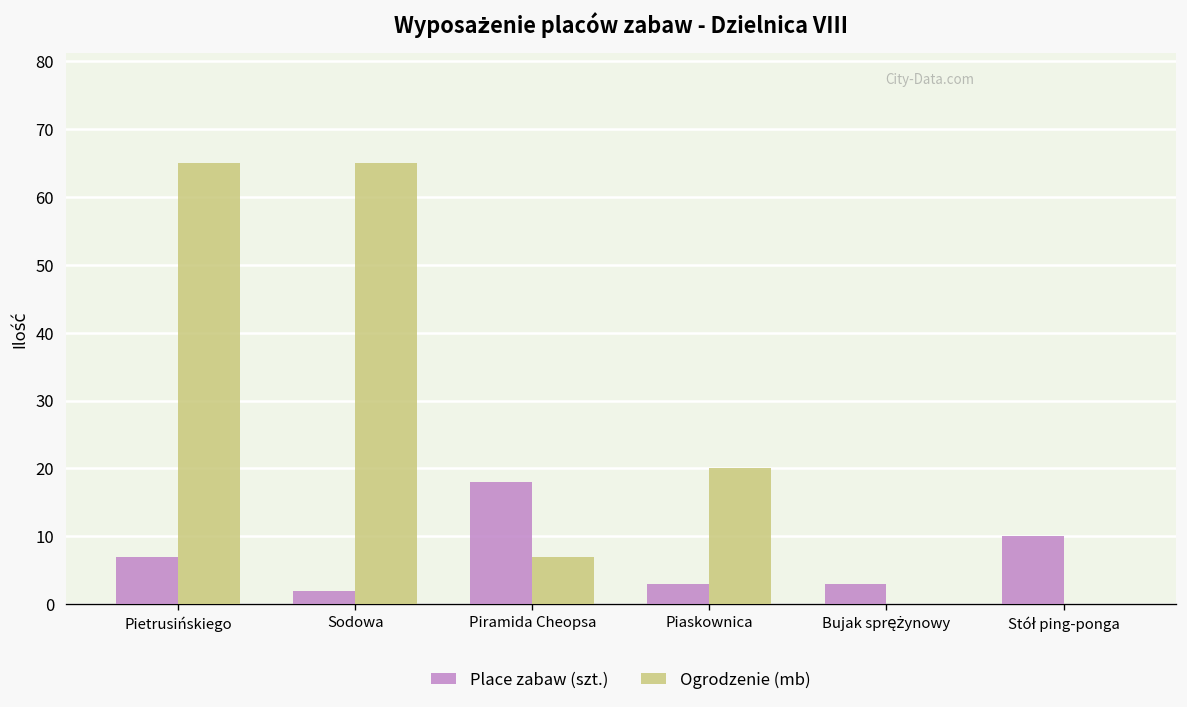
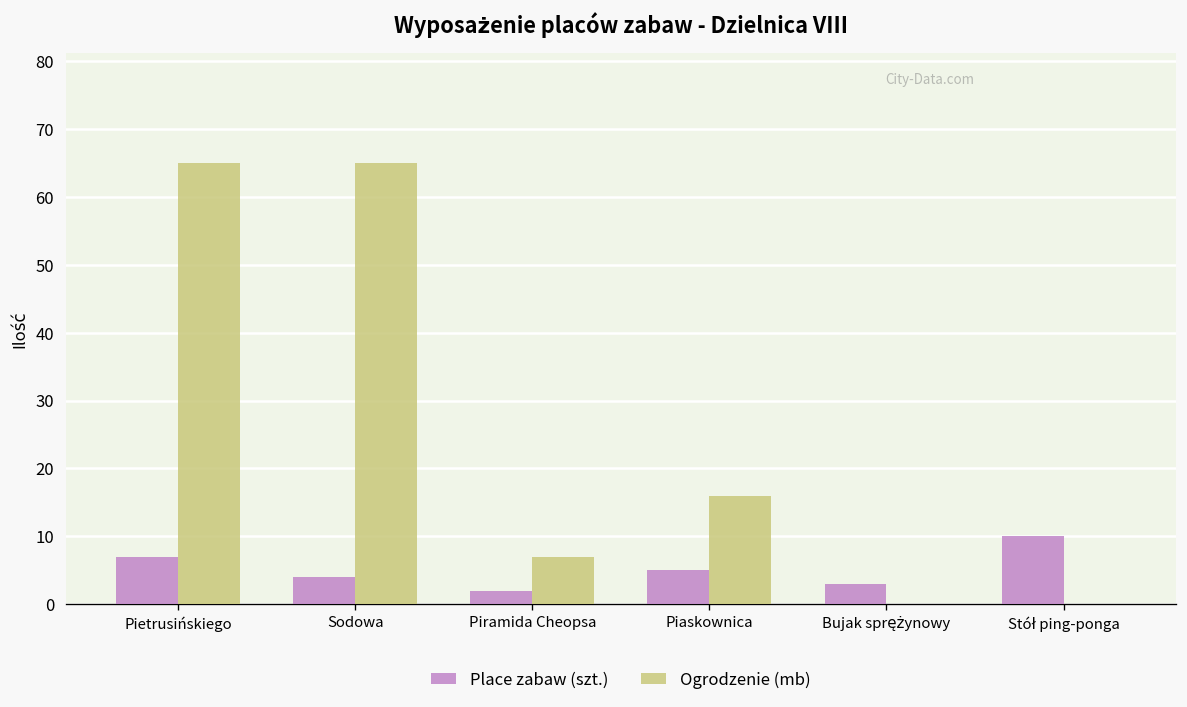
Place zabaw (szt.), Sodowa: 2 -> 4
Place zabaw (szt.), Piramida Cheopsa: 18 -> 2
Place zabaw (szt.), Piaskownica: 3 -> 5
Ogrodzenie (mb), Piaskownica: 20 -> 16
